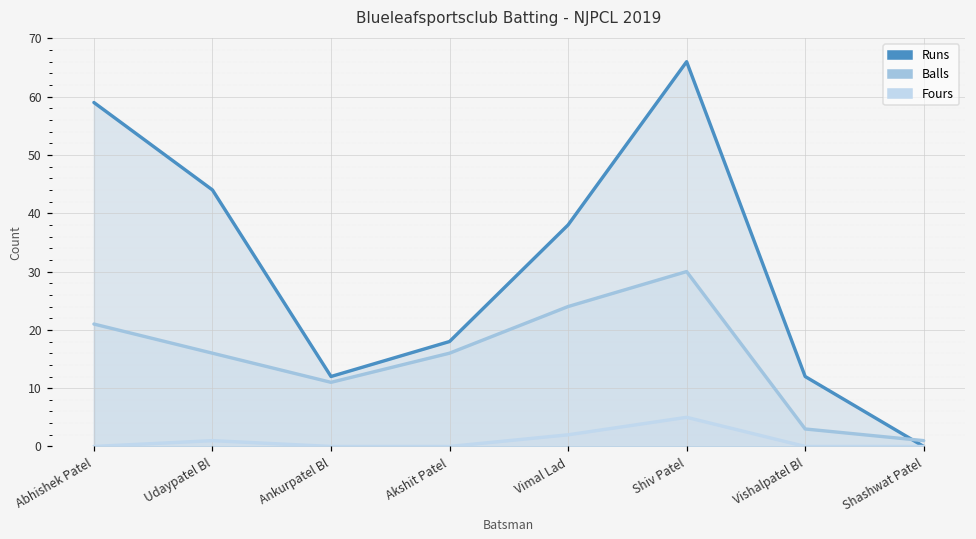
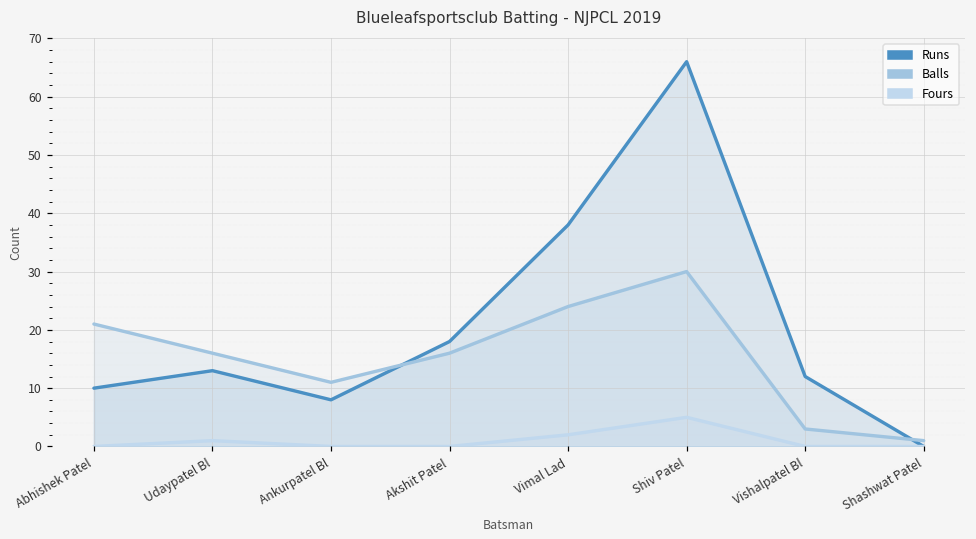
Runs, Abhishek Patel: 59 -> 10
Runs, Udaypatel Bl: 44 -> 13
Runs, Ankurpatel Bl: 12 -> 8
